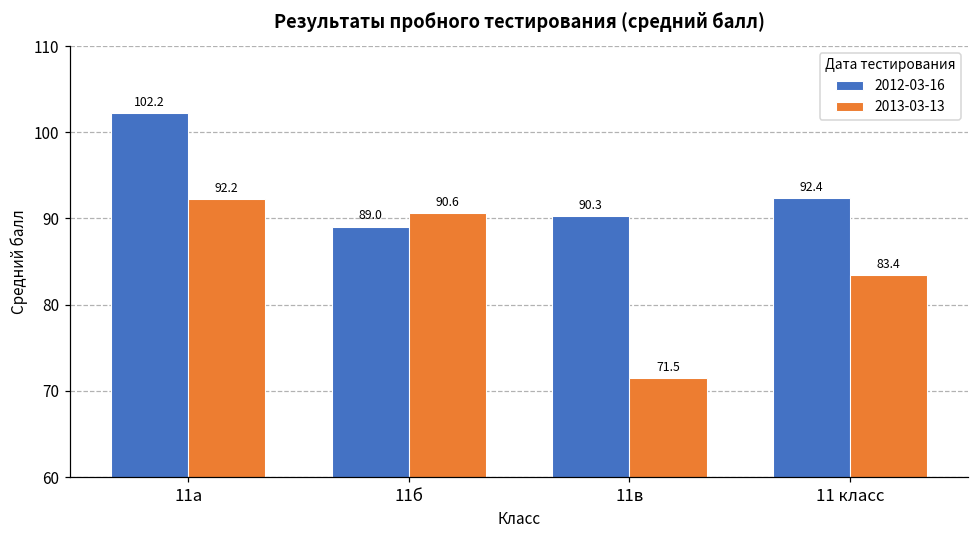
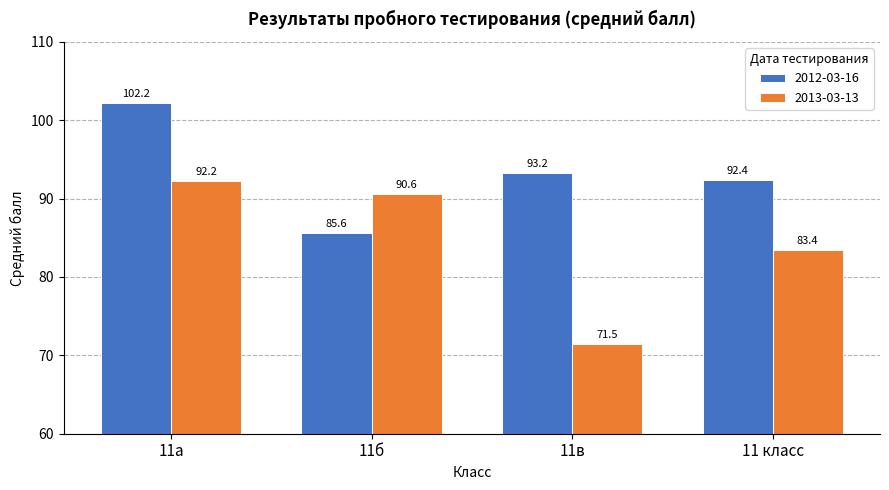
2012-03-16, 11б: 89.0 -> 85.6
2012-03-16, 11в: 90.3 -> 93.2
